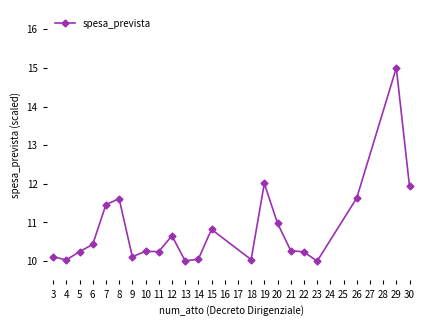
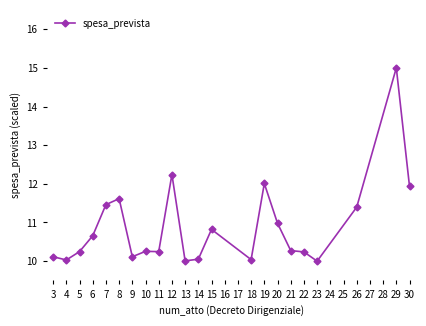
6: 10.4 -> 10.7
12: 10.7 -> 12.2
26: 11.6 -> 11.4
